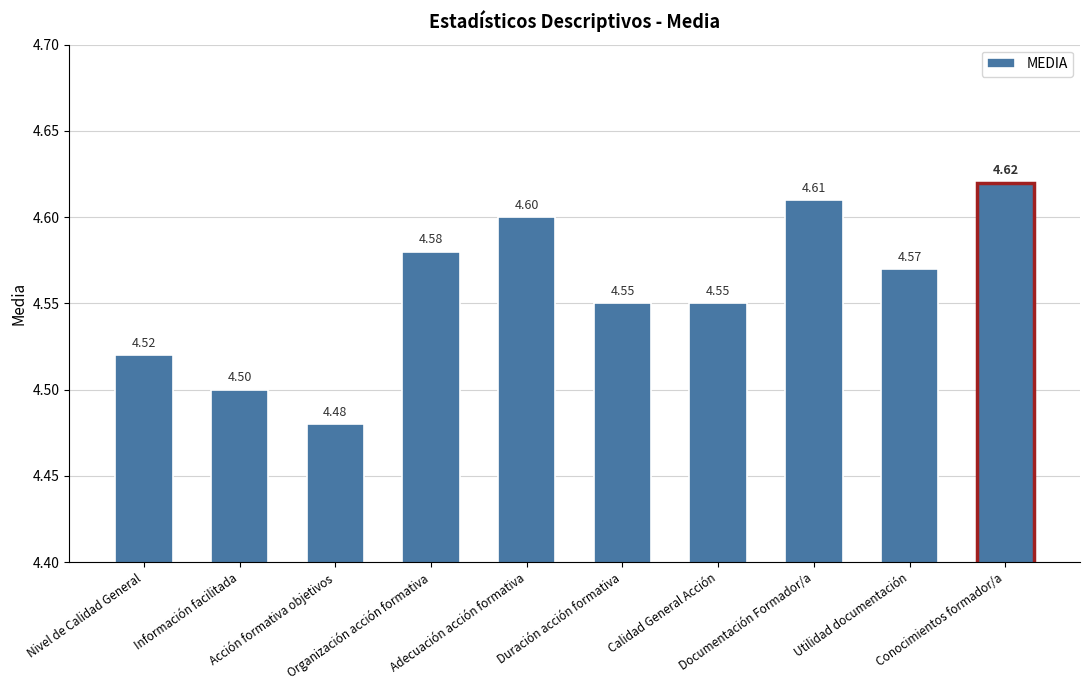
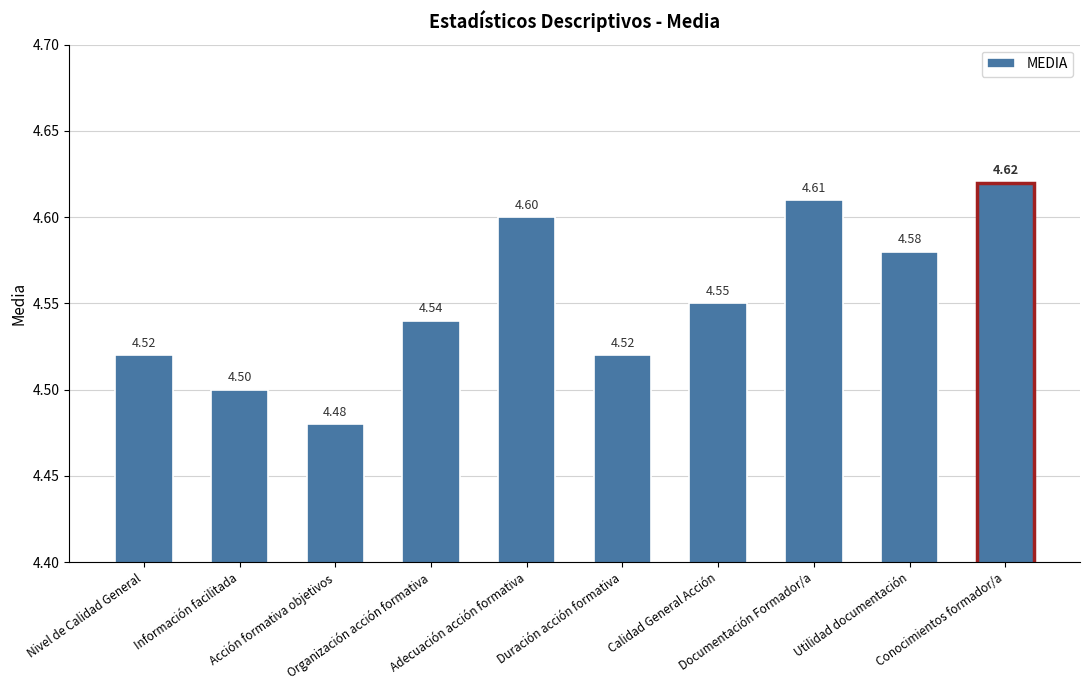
Organización acción formativa: 4.58 -> 4.54
Duración acción formativa: 4.55 -> 4.52
Utilidad documentación: 4.57 -> 4.58
